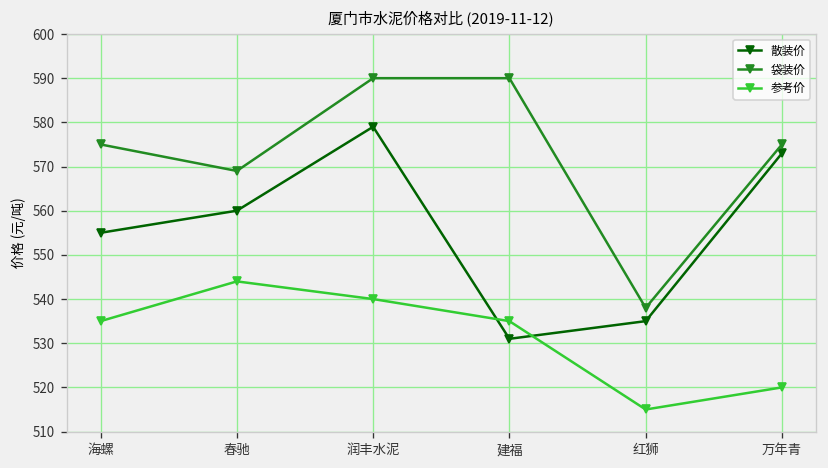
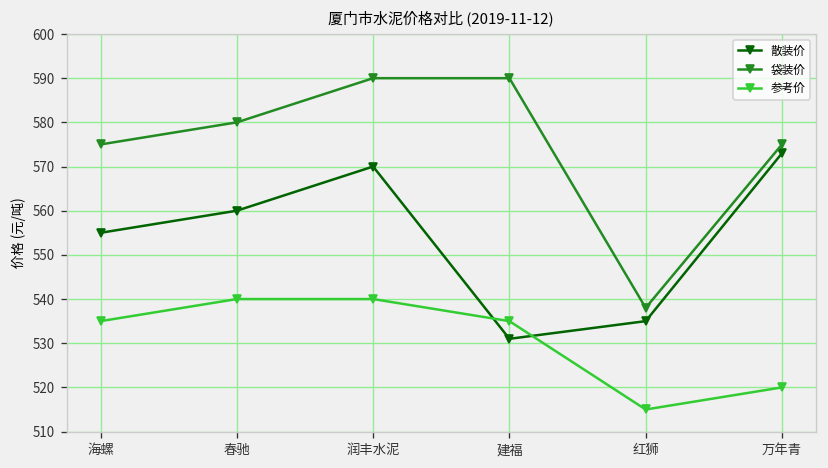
袋装价, 春驰: 569 -> 580
参考价, 春驰: 544 -> 540
散装价, 润丰水泥: 579 -> 570
